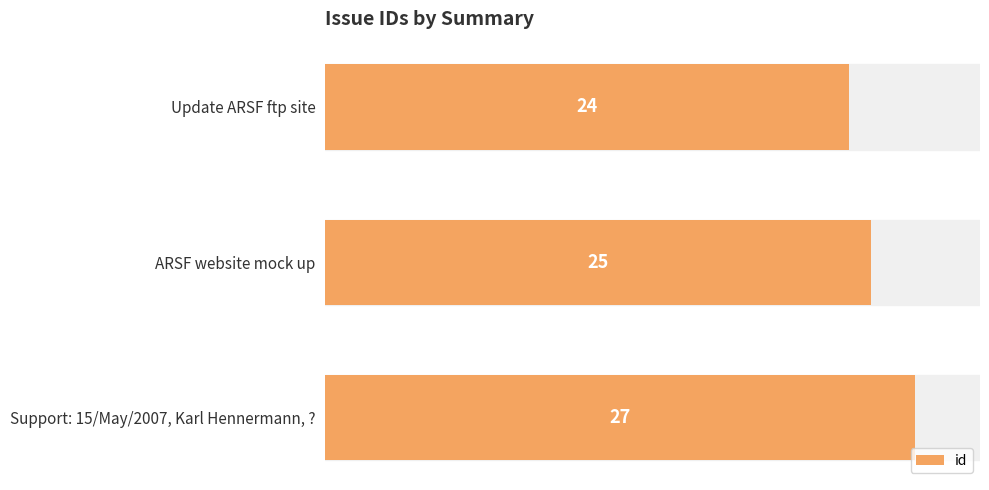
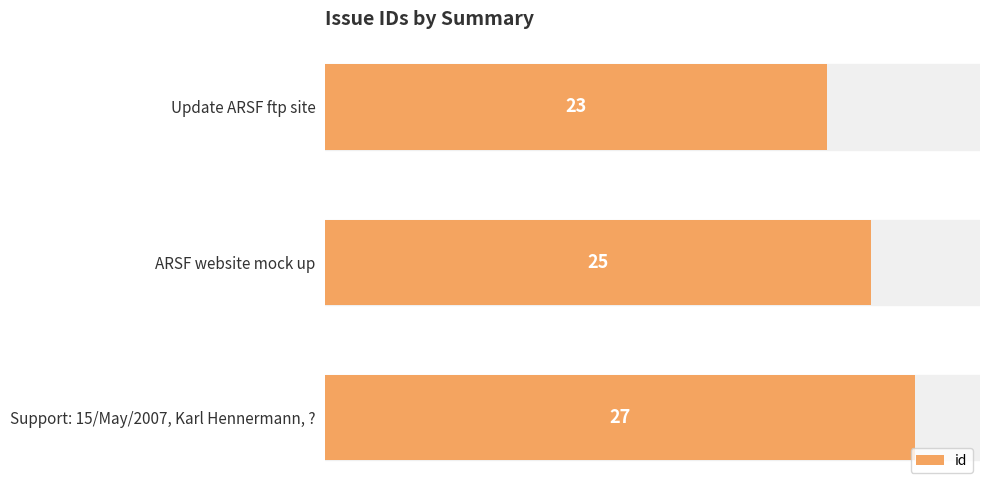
Update ARSF ftp site: 24 -> 23
